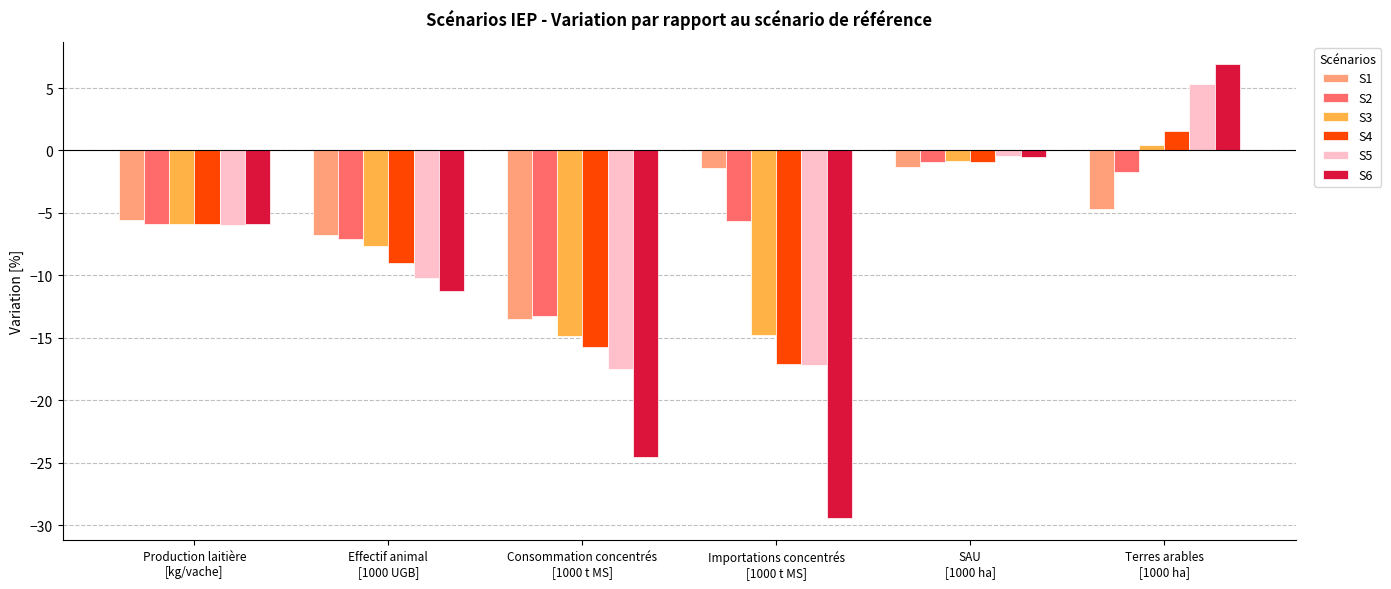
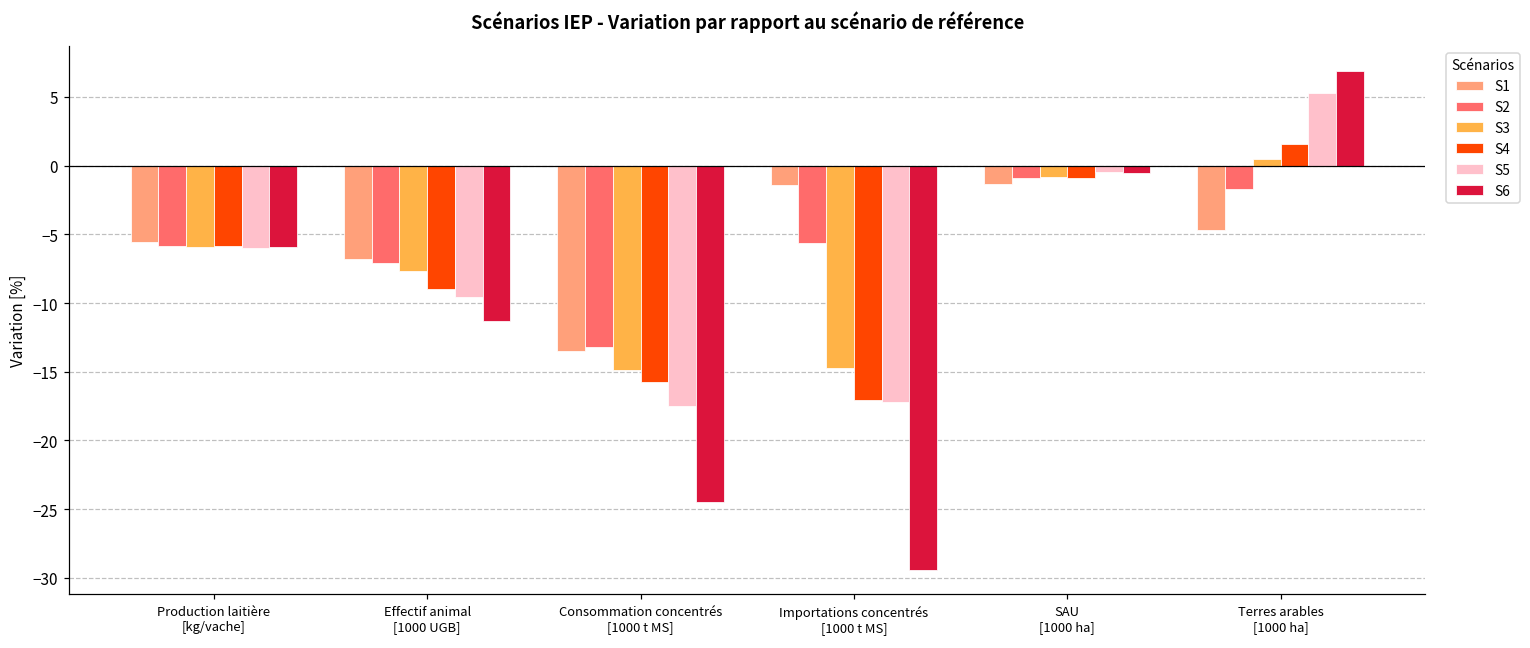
S5, Effectif animal [1000 UGB]: -10.2 -> -9.6
